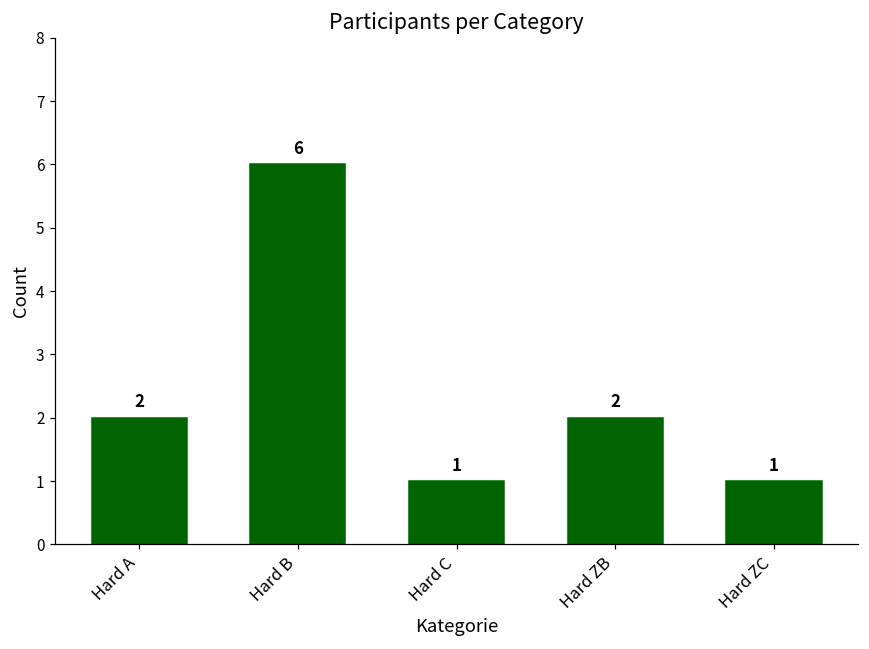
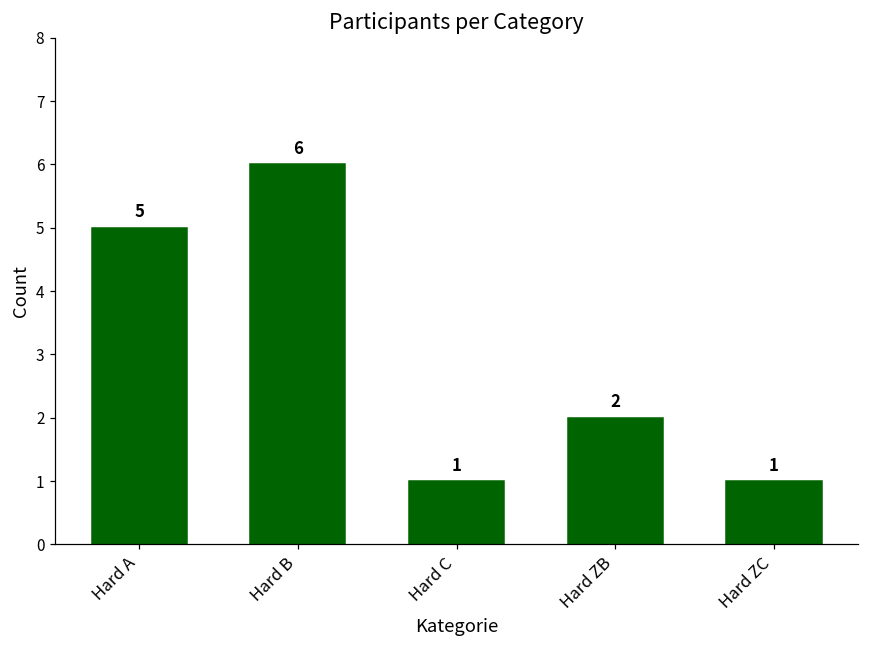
Hard A: 2 -> 5
